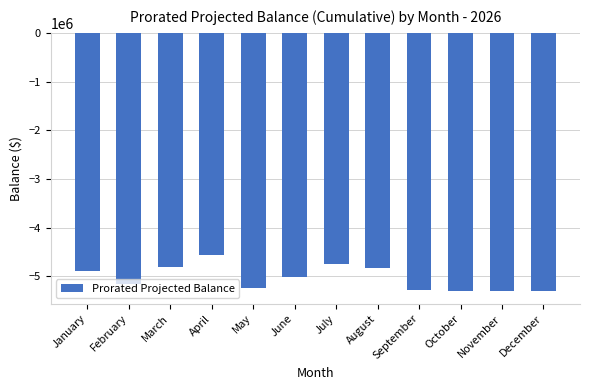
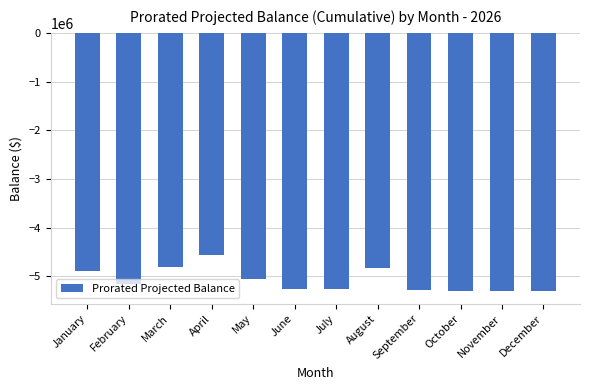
May: -5200000 -> -5000000
June: -5000000 -> -5300000
July: -4800000 -> -5300000
